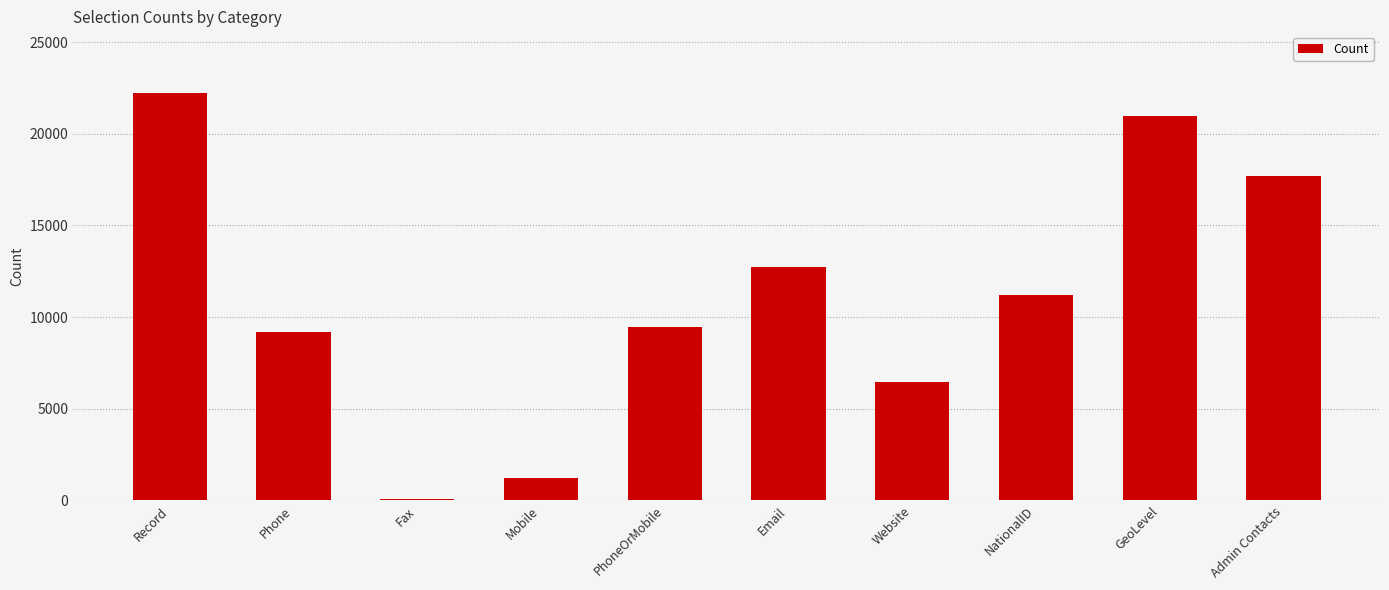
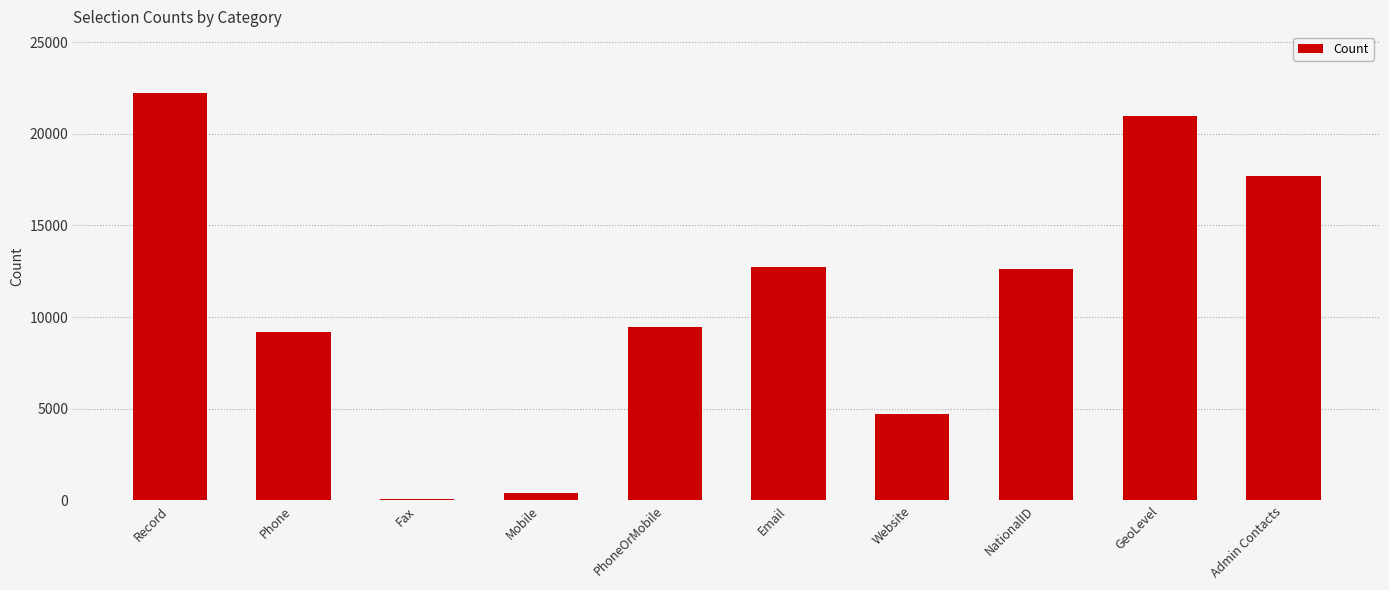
Mobile: 1200 -> 400
Website: 6500 -> 4700
NationalID: 11200 -> 12600
